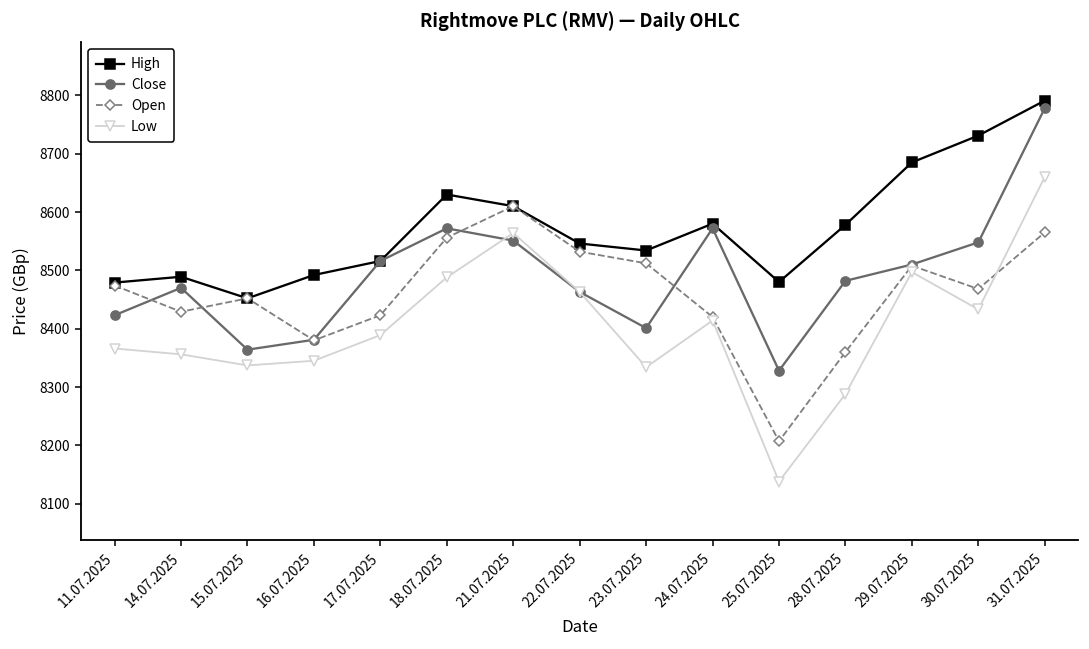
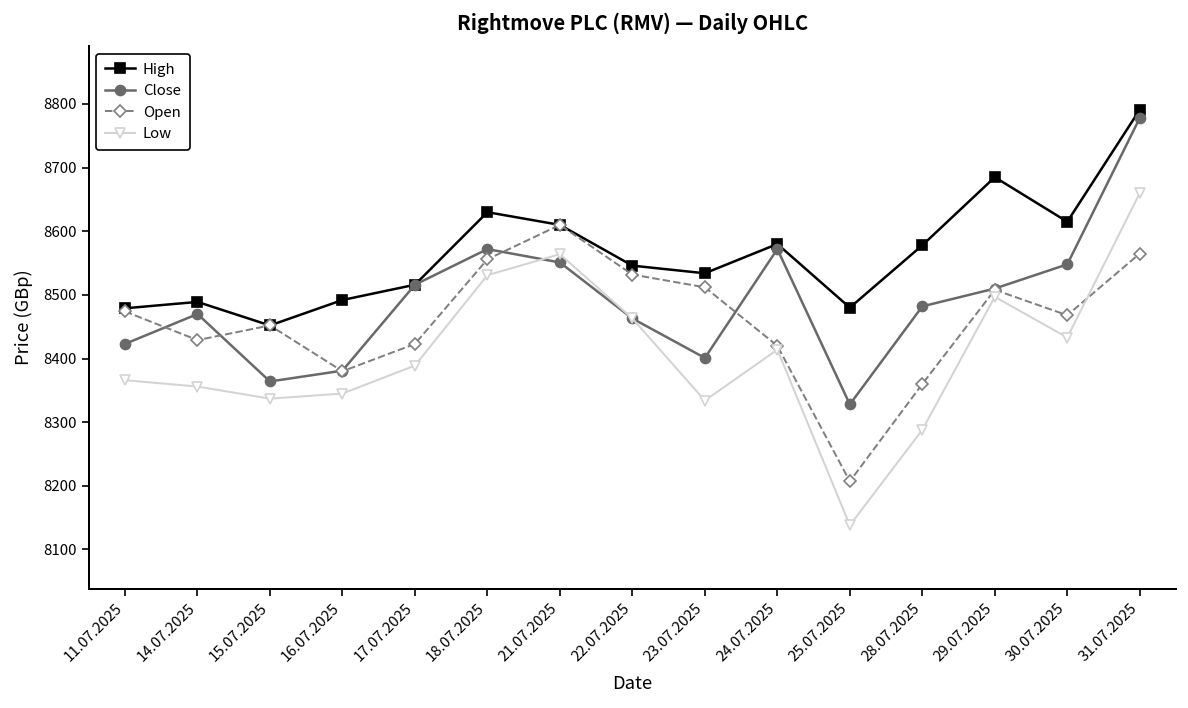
Low, 18.07.2025: 8490 -> 8530
High, 30.07.2025: 8730 -> 8620
